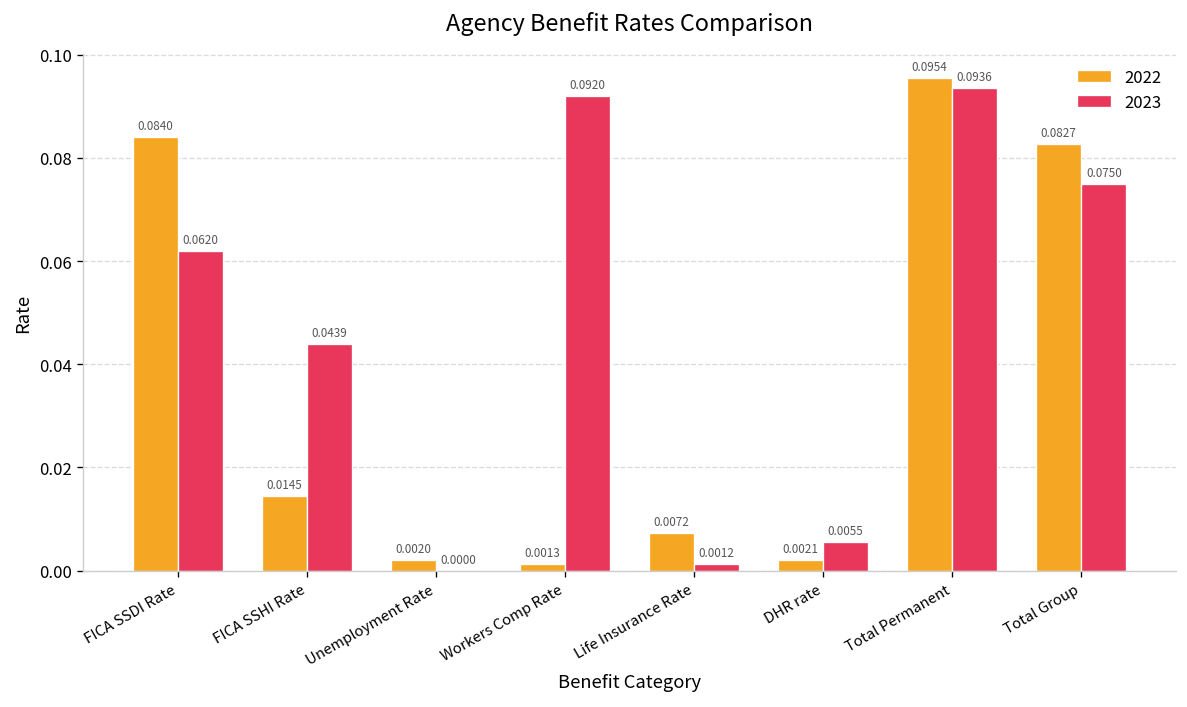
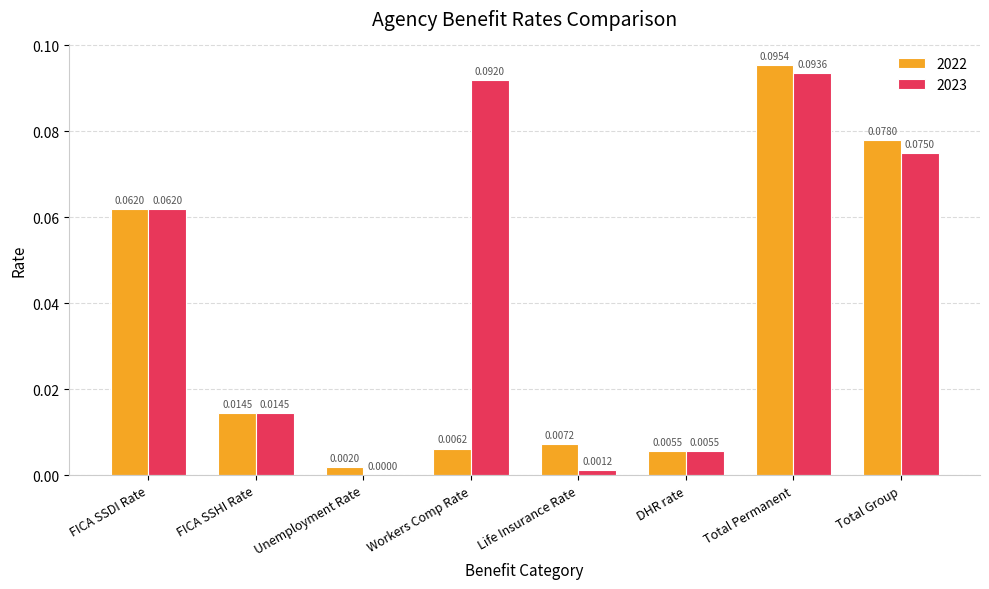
2022, FICA SSDI Rate: 0.0840 -> 0.0620
2023, FICA SSHI Rate: 0.0439 -> 0.0145
2022, Workers Comp Rate: 0.0013 -> 0.0062
2022, DHR rate: 0.0021 -> 0.0055
2022, Total Group: 0.0827 -> 0.0780
